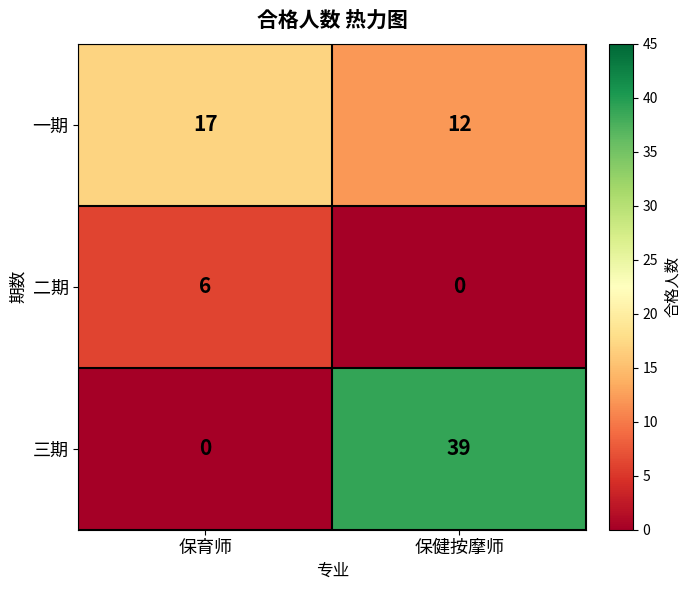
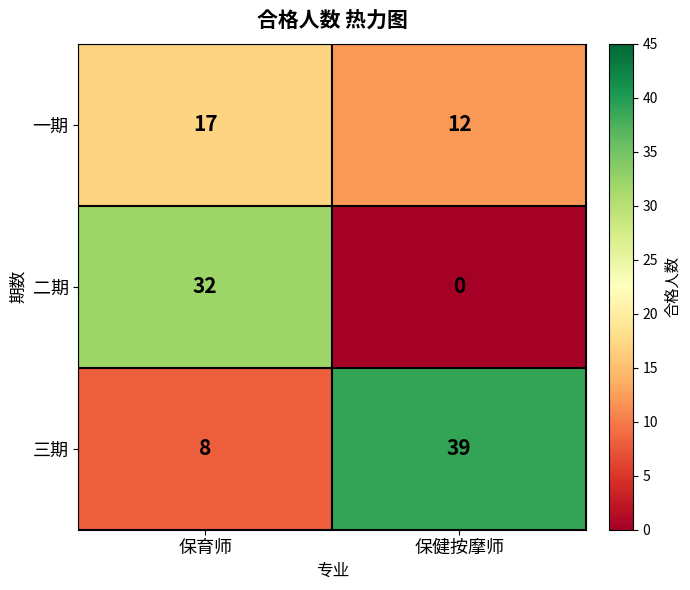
二期, 保育师: 6 -> 32
三期, 保育师: 0 -> 8
